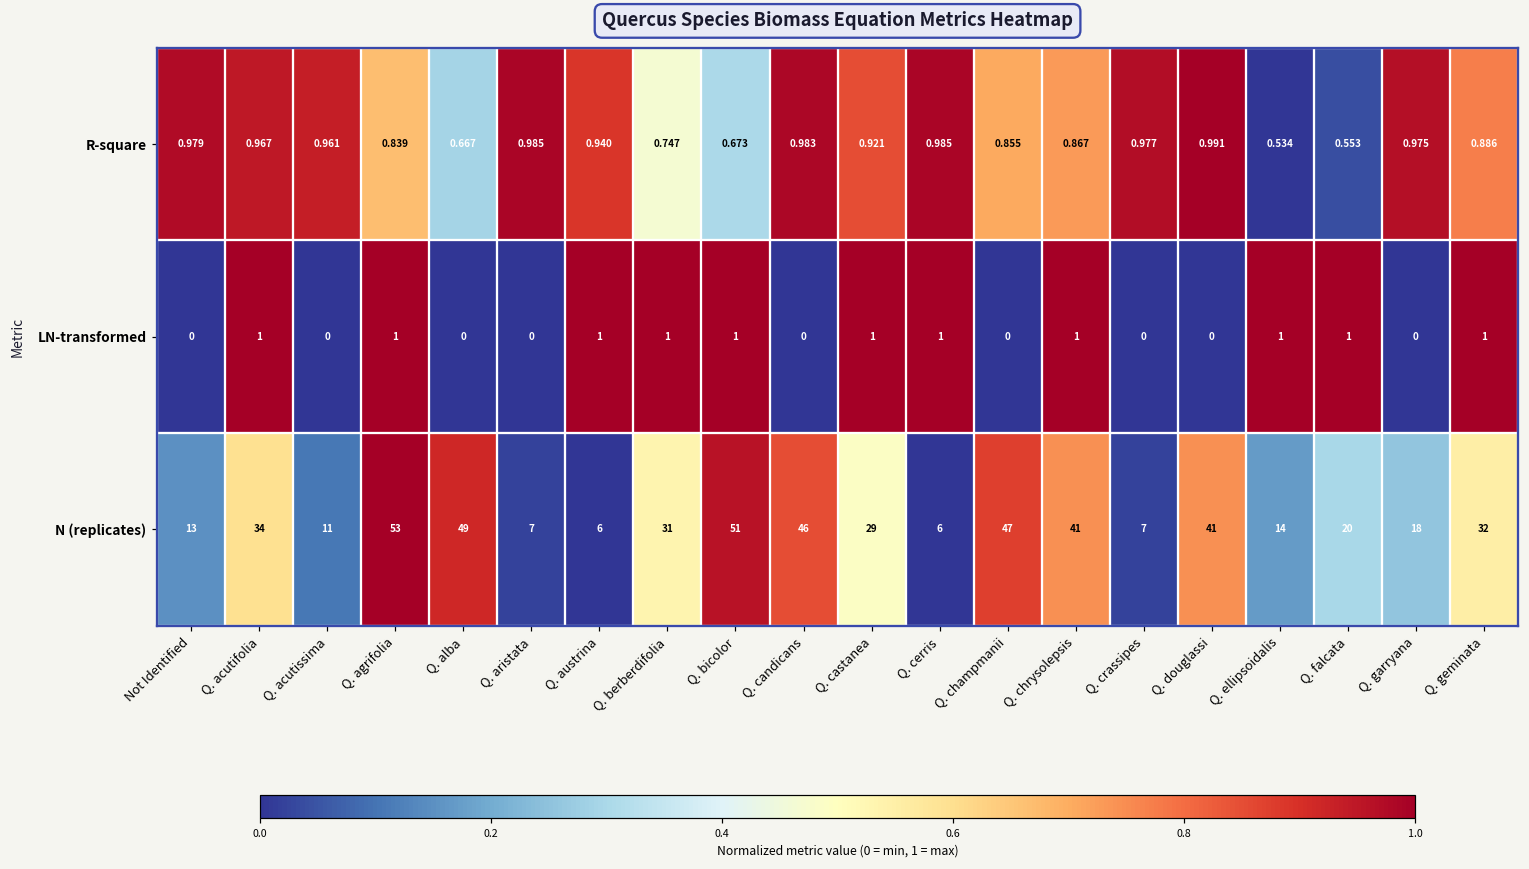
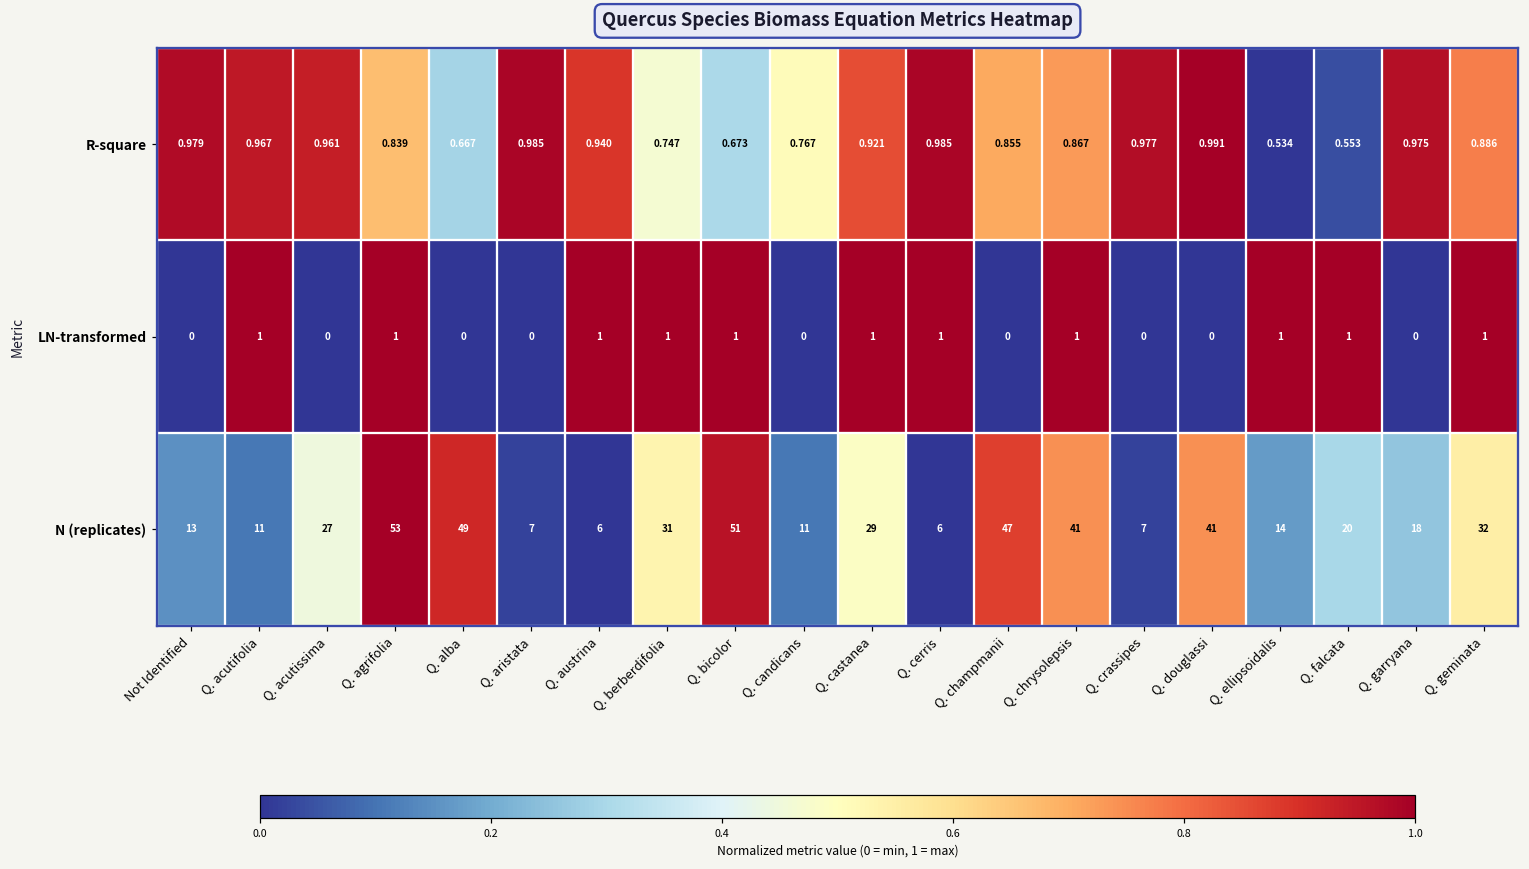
R-square, Q. candicans: 0.983 -> 0.767
N (replicates), Q. acutifolia: 34 -> 11
N (replicates), Q. acutissima: 11 -> 27
N (replicates), Q. candicans: 46 -> 11
